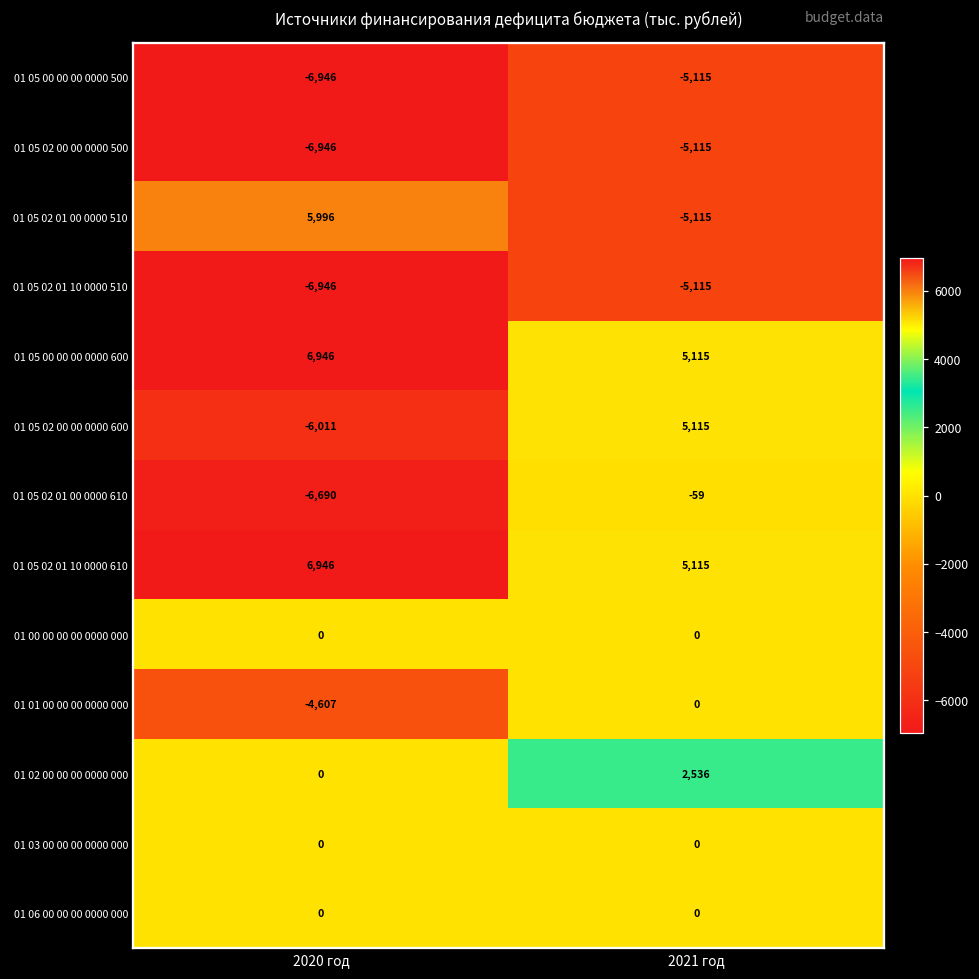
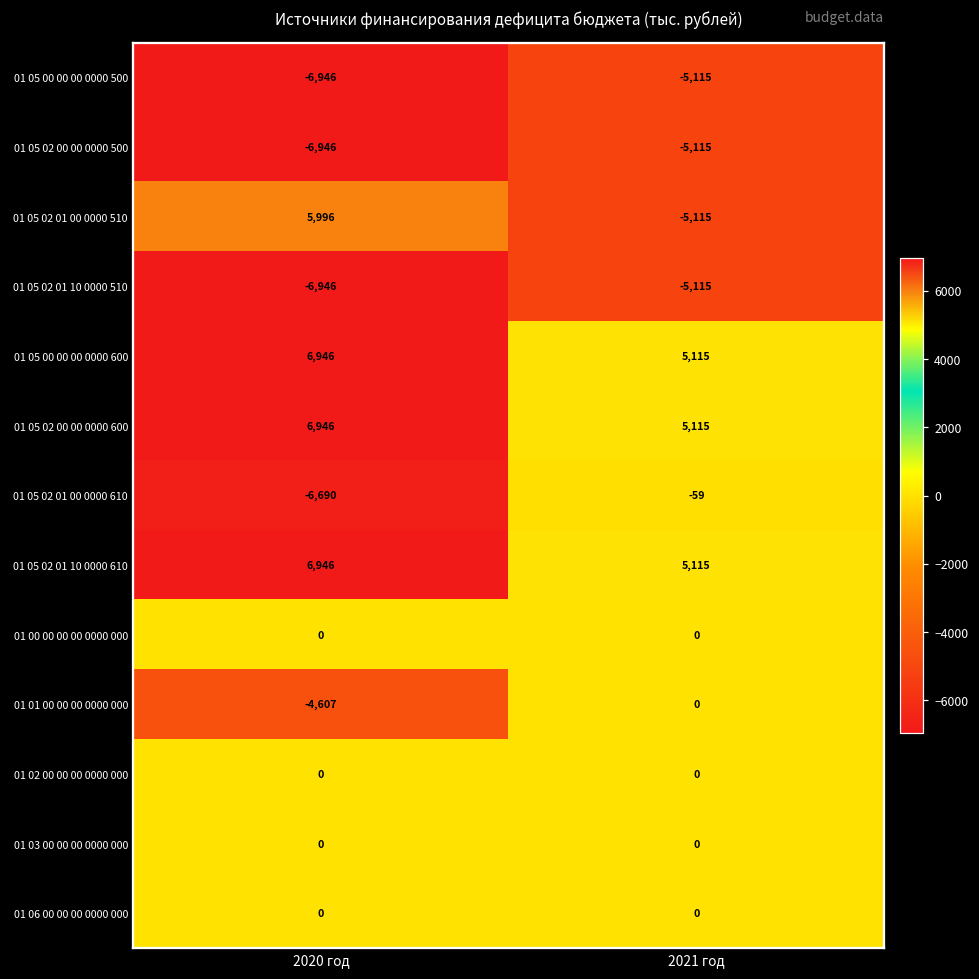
01 05 02 00 00 0000 600, 2020 год: -6,011 -> 6,946
01 02 00 00 00 0000 000, 2021 год: 2,536 -> 0
